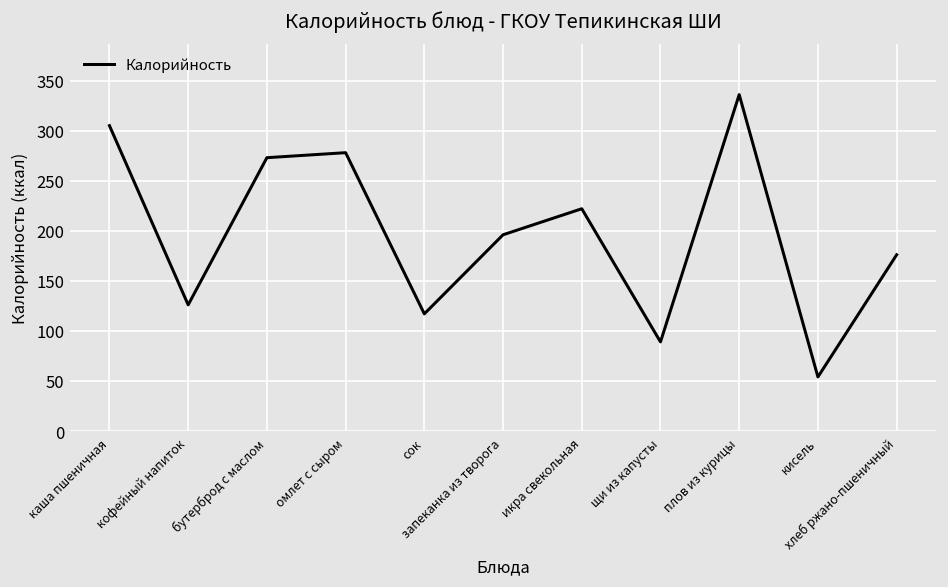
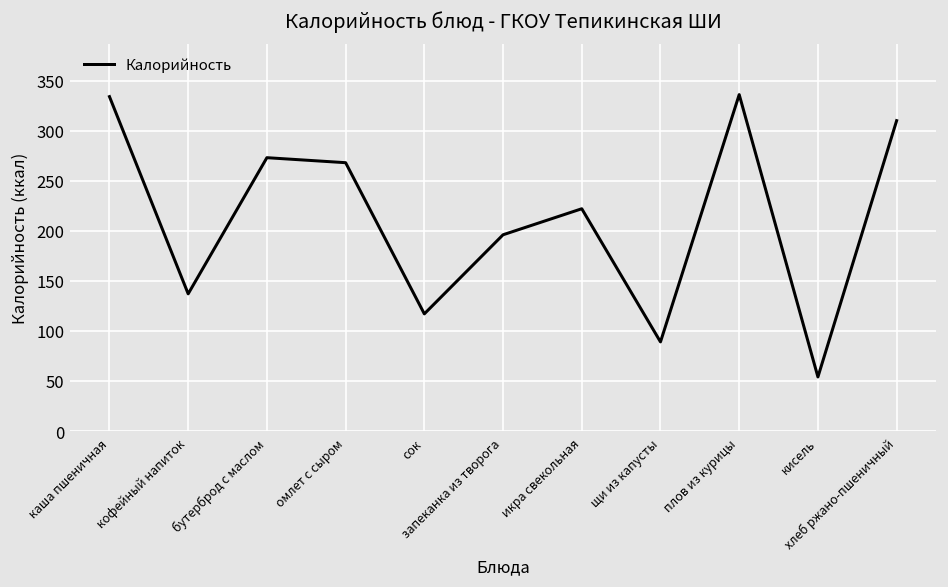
каша пшеничная: 310 -> 330
кофейный напиток: 130 -> 140
омлет с сыром: 280 -> 270
хлеб ржано-пшеничный: 180 -> 310
